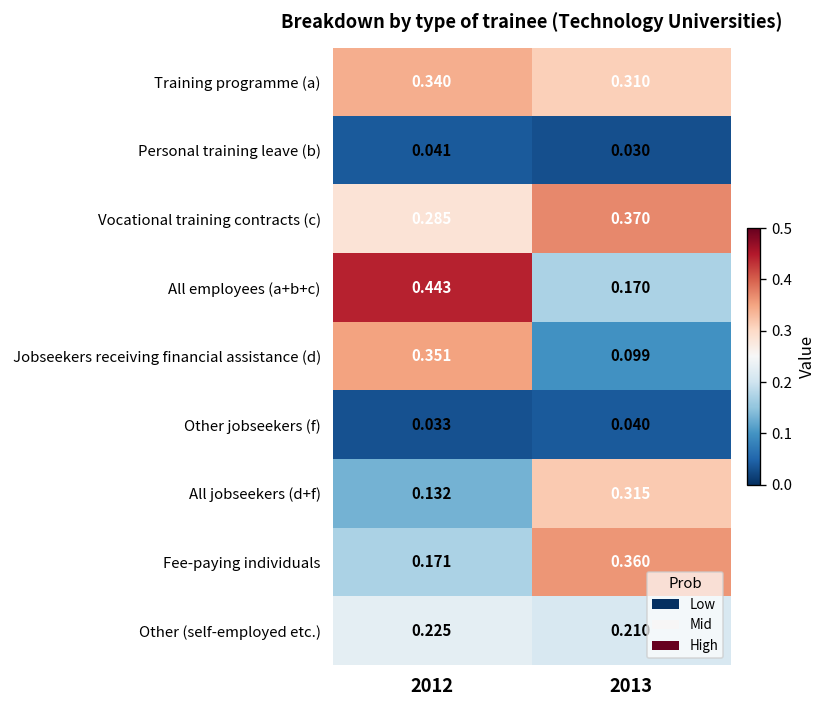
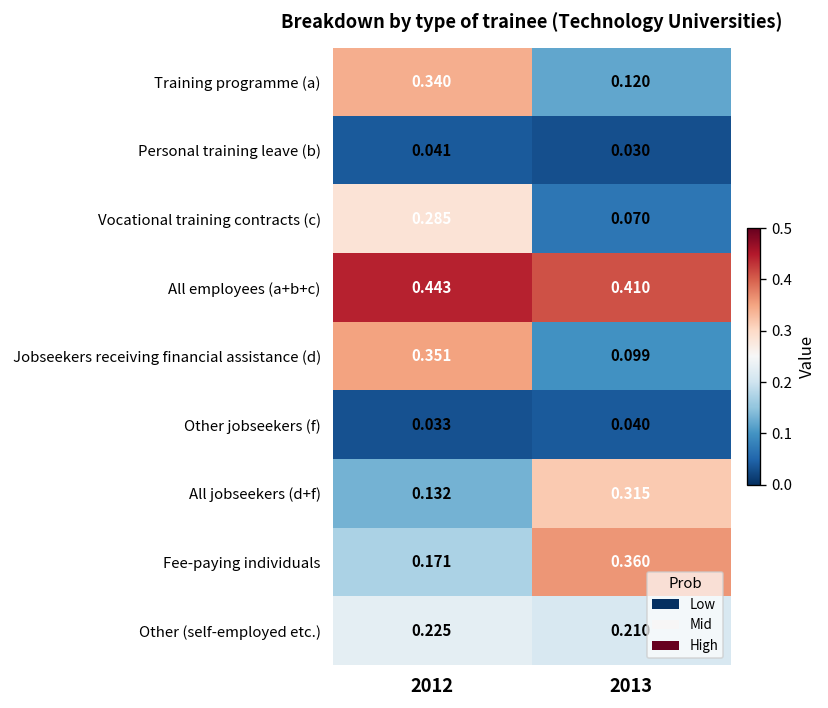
Training programme (a), 2013: 0.310 -> 0.120
Vocational training contracts (c), 2013: 0.370 -> 0.070
All employees (a+b+c), 2013: 0.170 -> 0.410
